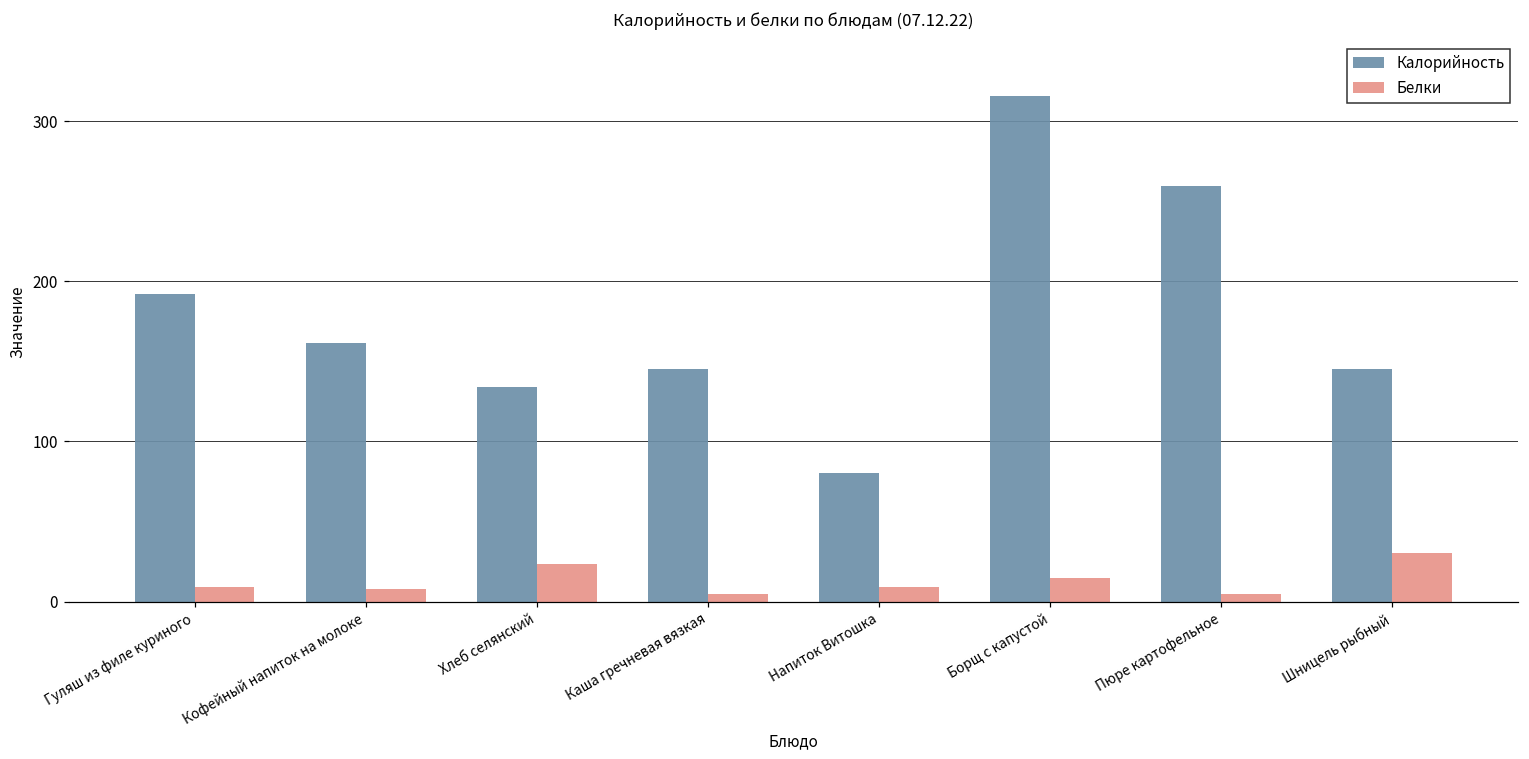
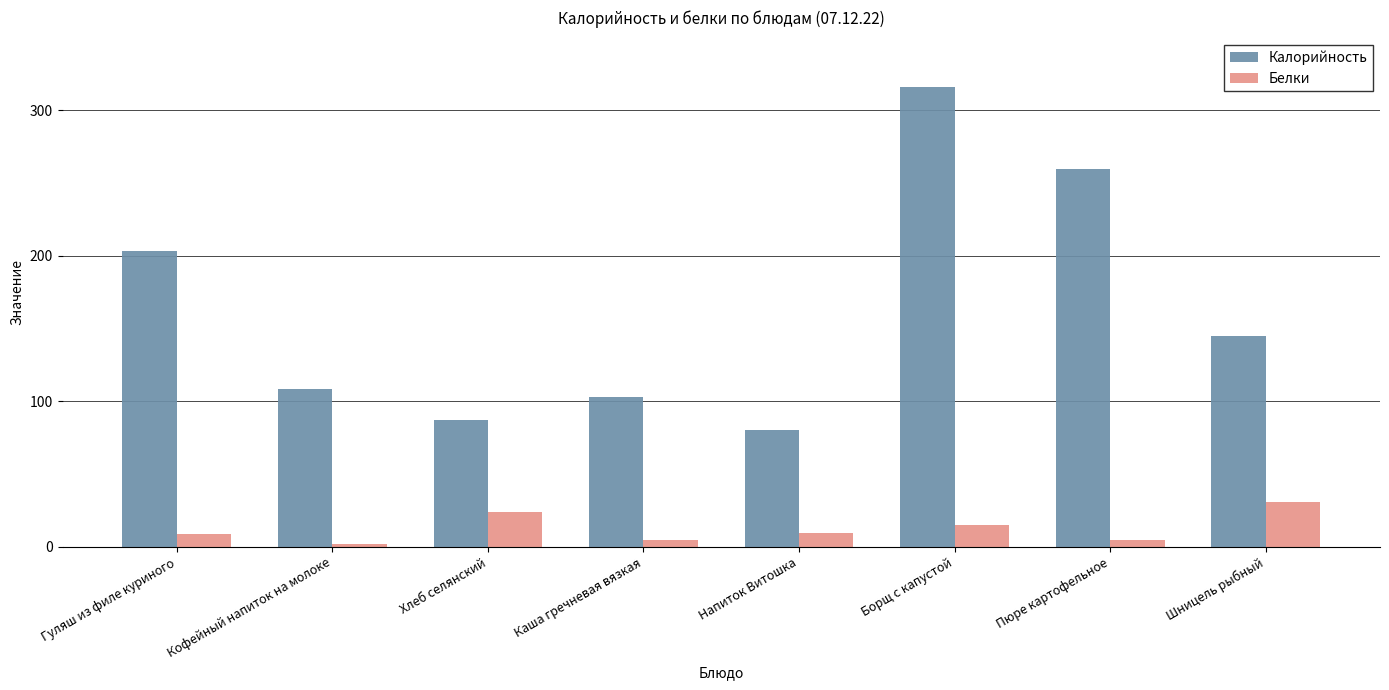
Калорийность, Гуляш из филе куриного: 192 -> 203
Калорийность, Кофейный напиток на молоке: 161 -> 109
Белки, Кофейный напиток на молоке: 8 -> 2
Калорийность, Хлеб селянский: 134 -> 87
Калорийность, Каша гречневая вязкая: 145 -> 103
